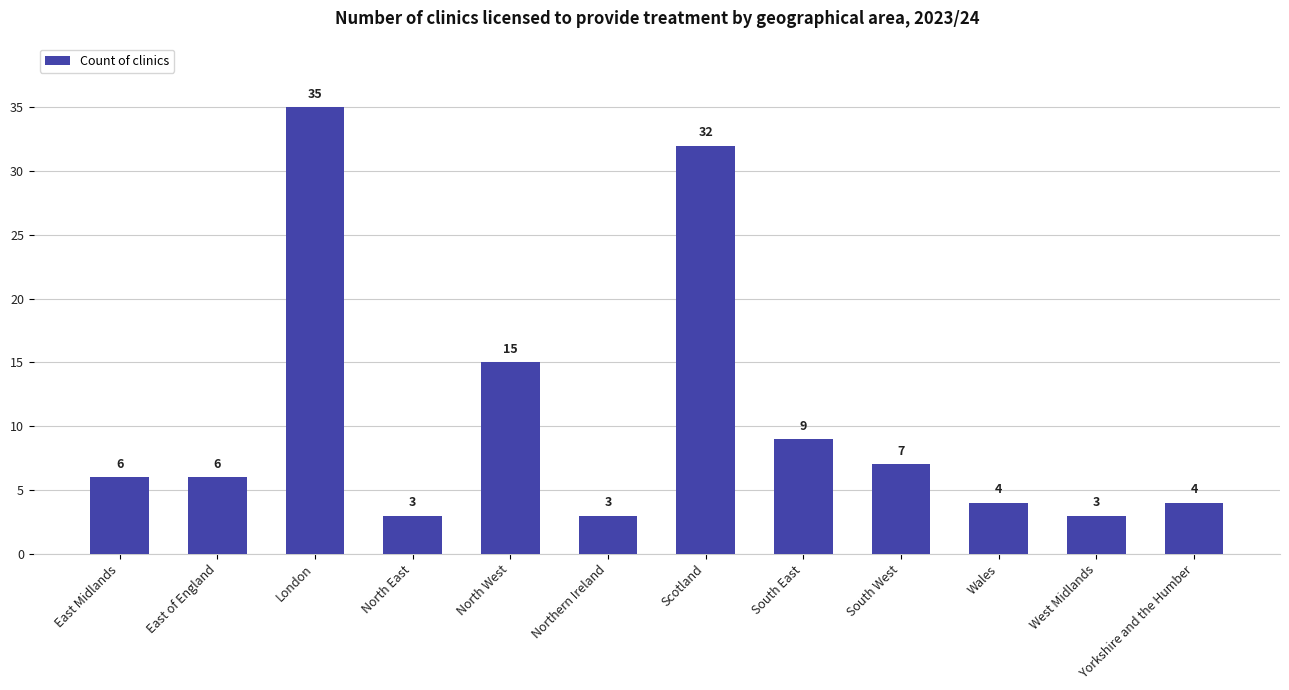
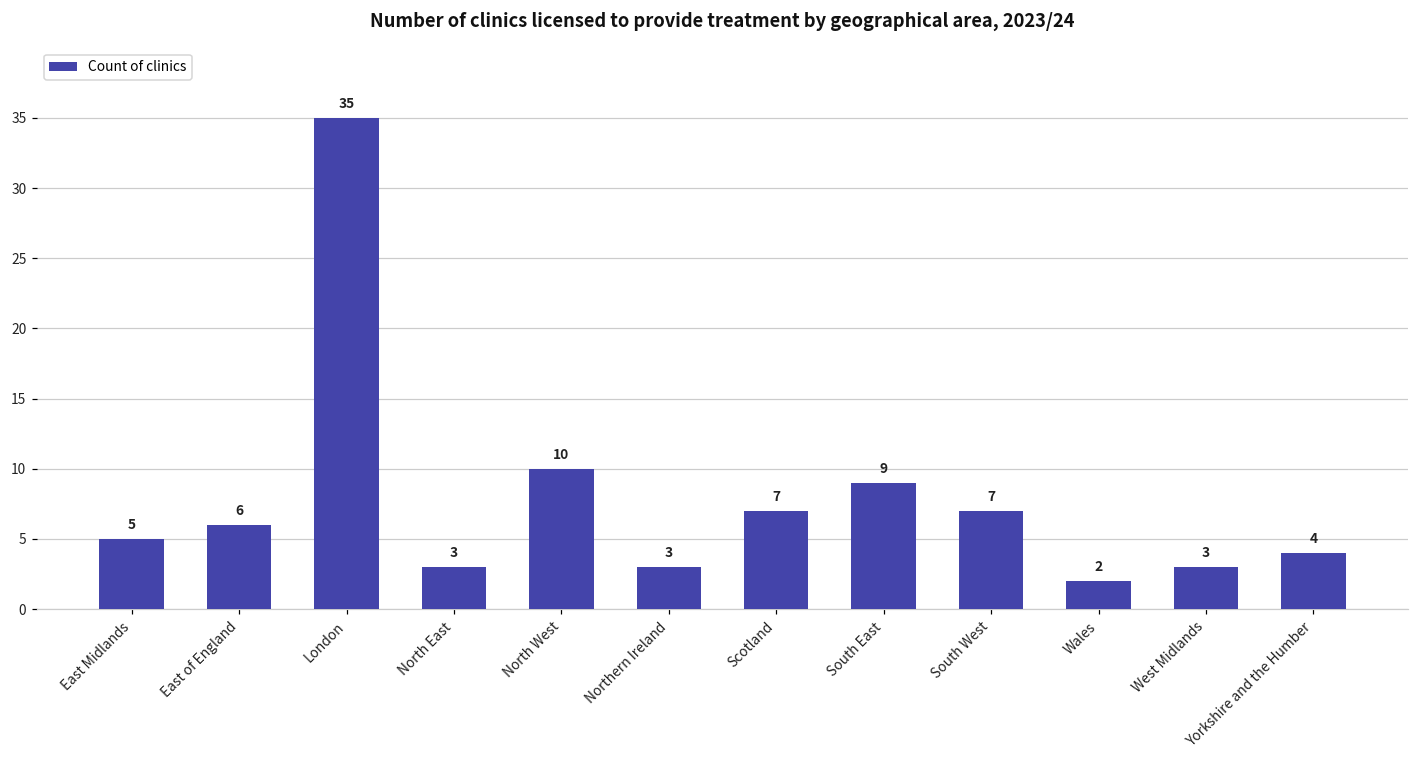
East Midlands: 6 -> 5
North West: 15 -> 10
Scotland: 32 -> 7
Wales: 4 -> 2
